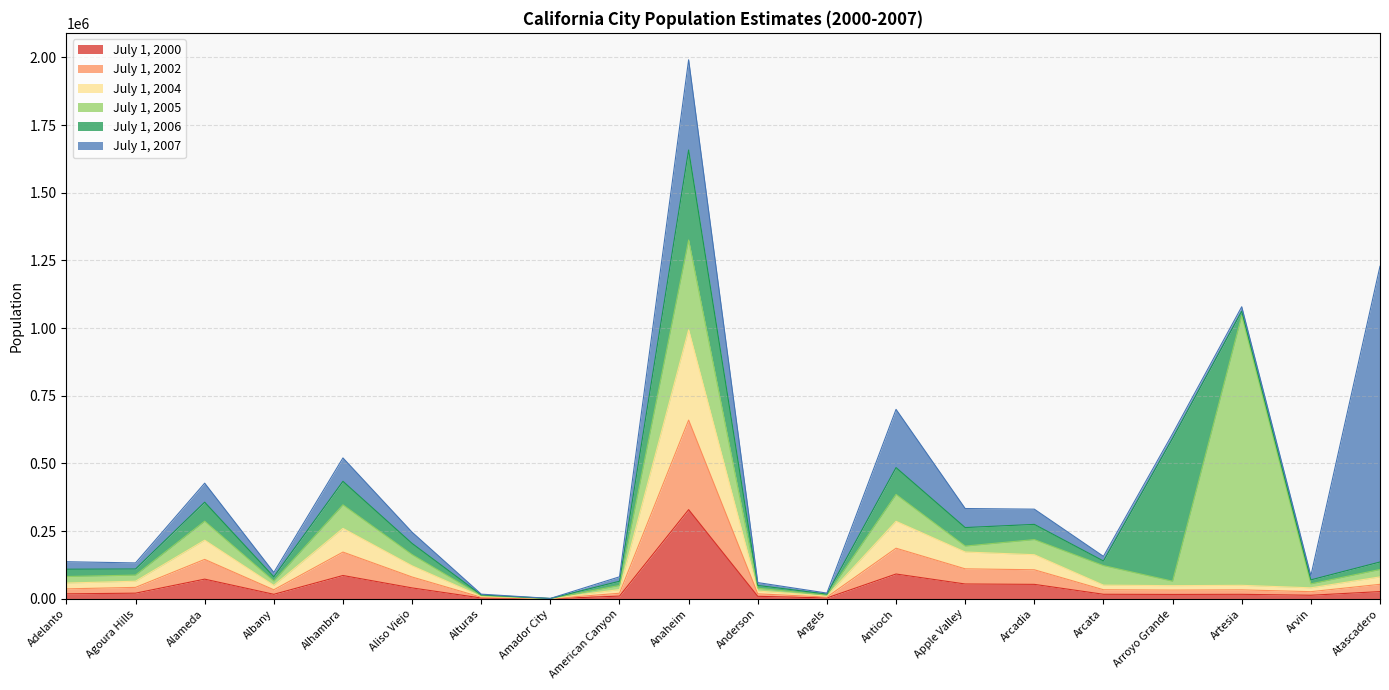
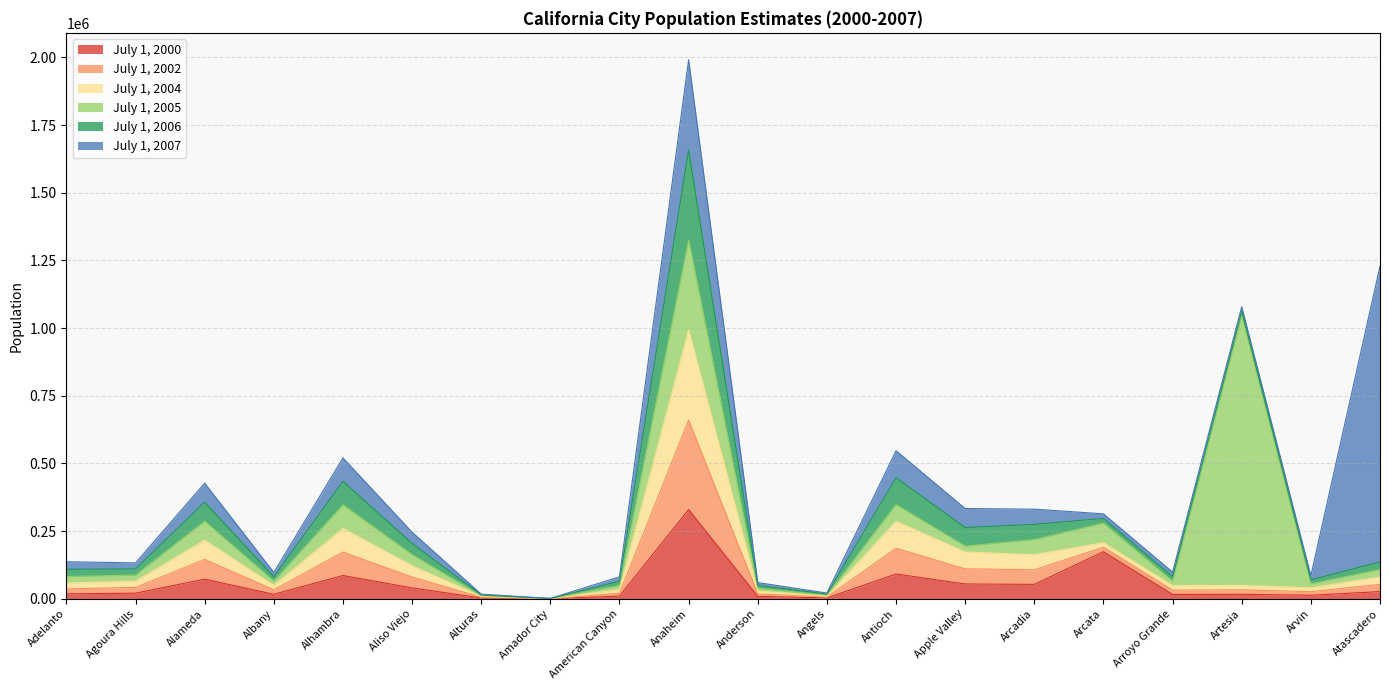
July 1, 2005, Antioch: 100000 -> 60000
July 1, 2007, Antioch: 220000 -> 100000
July 1, 2000, Arcata: 20000 -> 170000
July 1, 2006, Arroyo Grande: 530000 -> 20000
